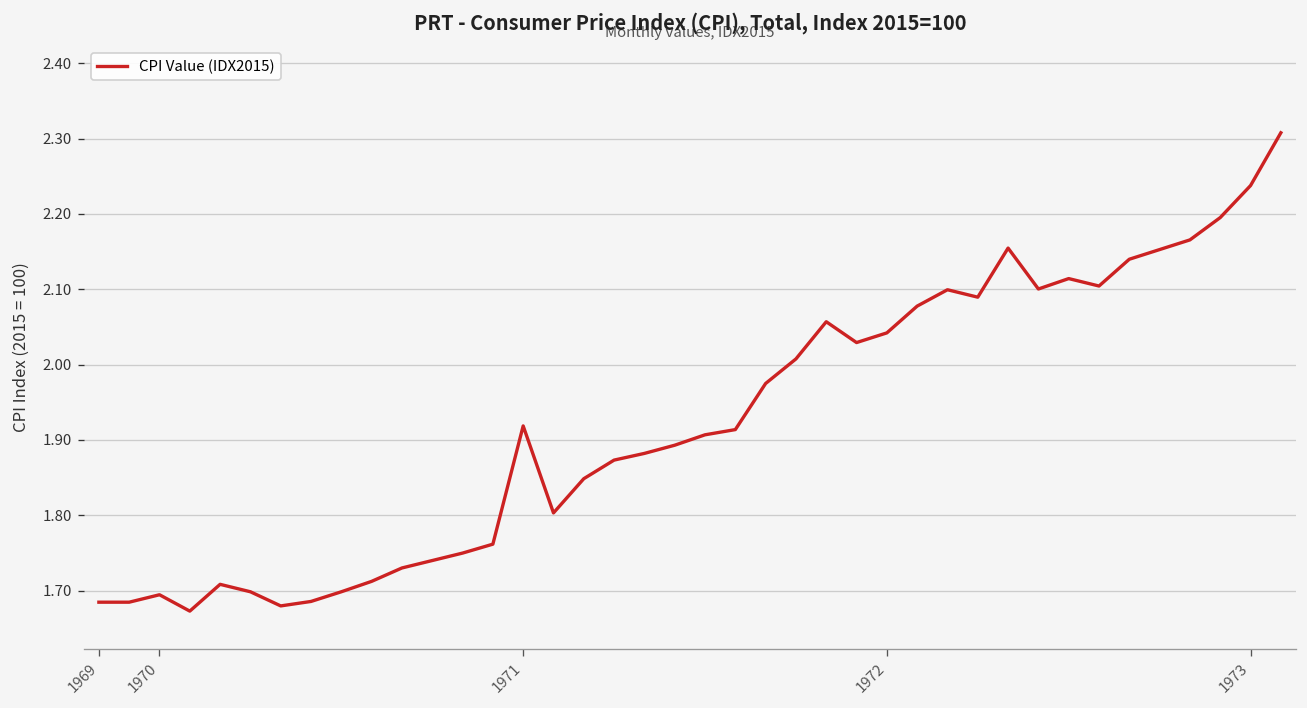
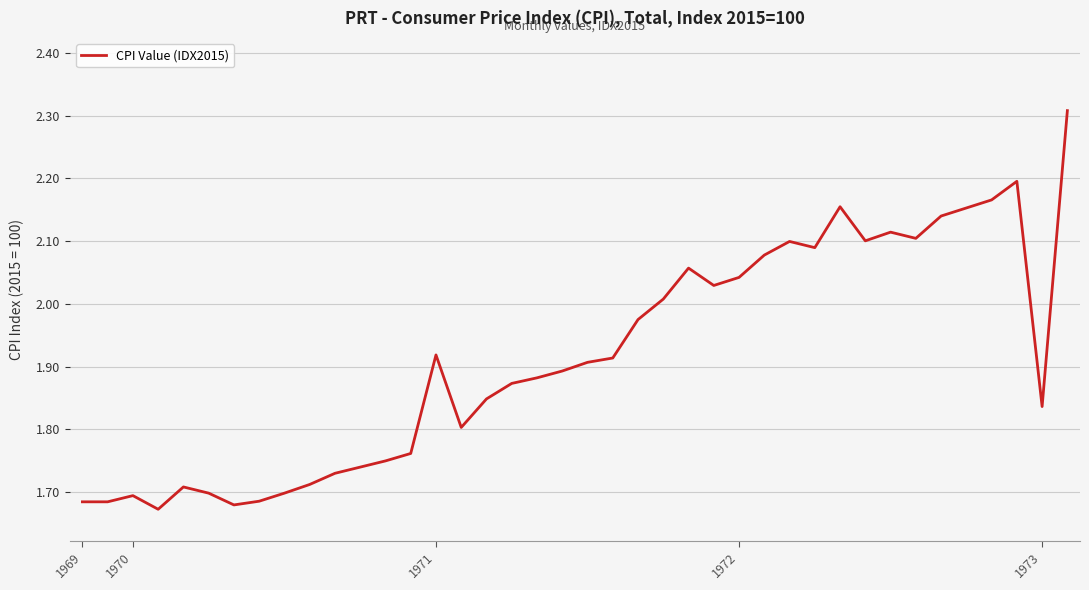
1973: 2.24 -> 1.84
